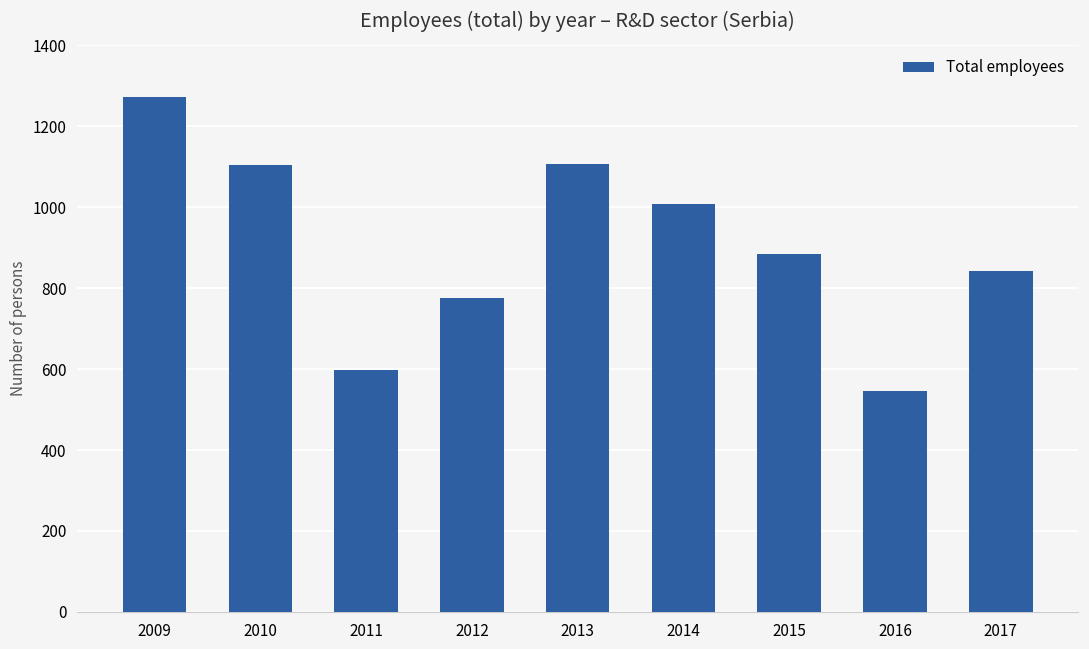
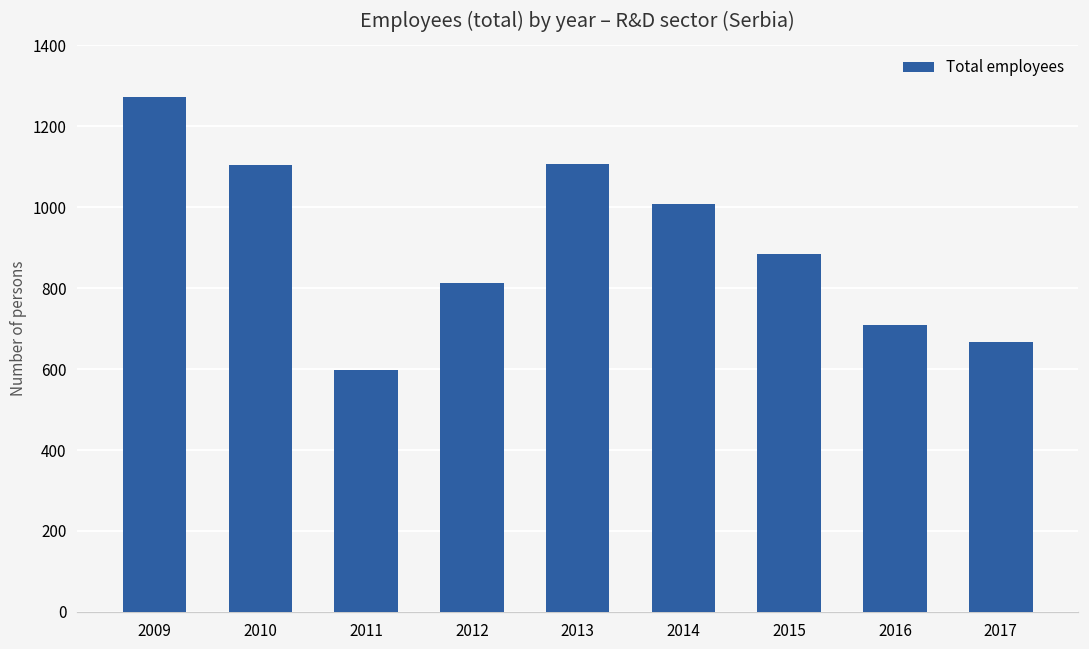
2012: 780 -> 810
2016: 550 -> 710
2017: 840 -> 670
